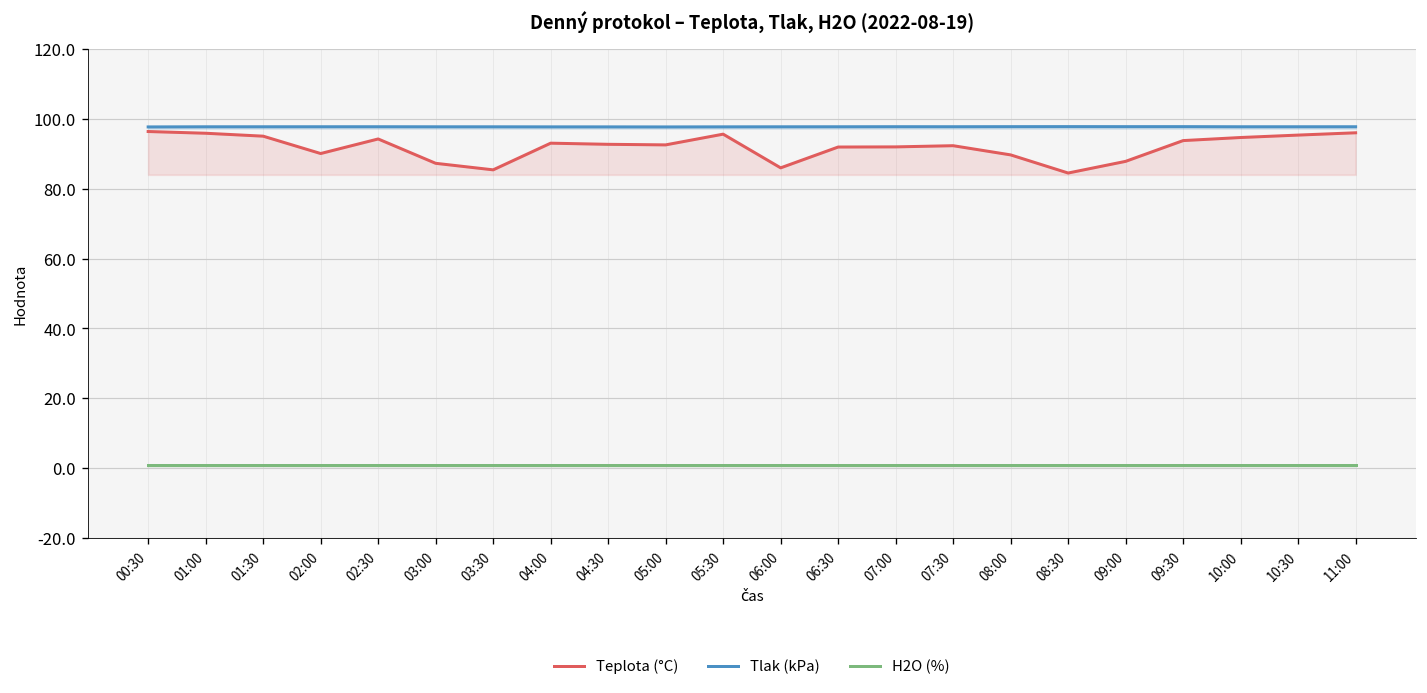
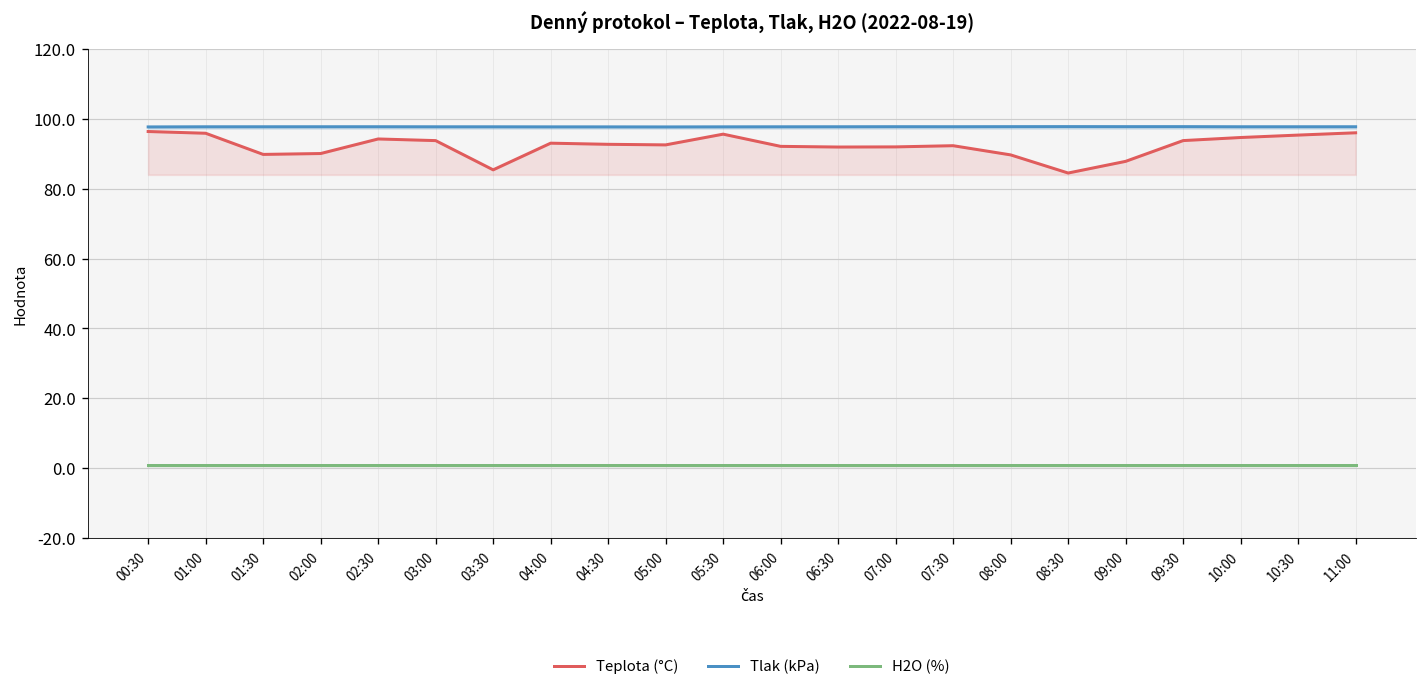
Teplota (°C), 01:30: 95 -> 90
Teplota (°C), 03:00: 87 -> 94
Teplota (°C), 06:00: 86 -> 92
